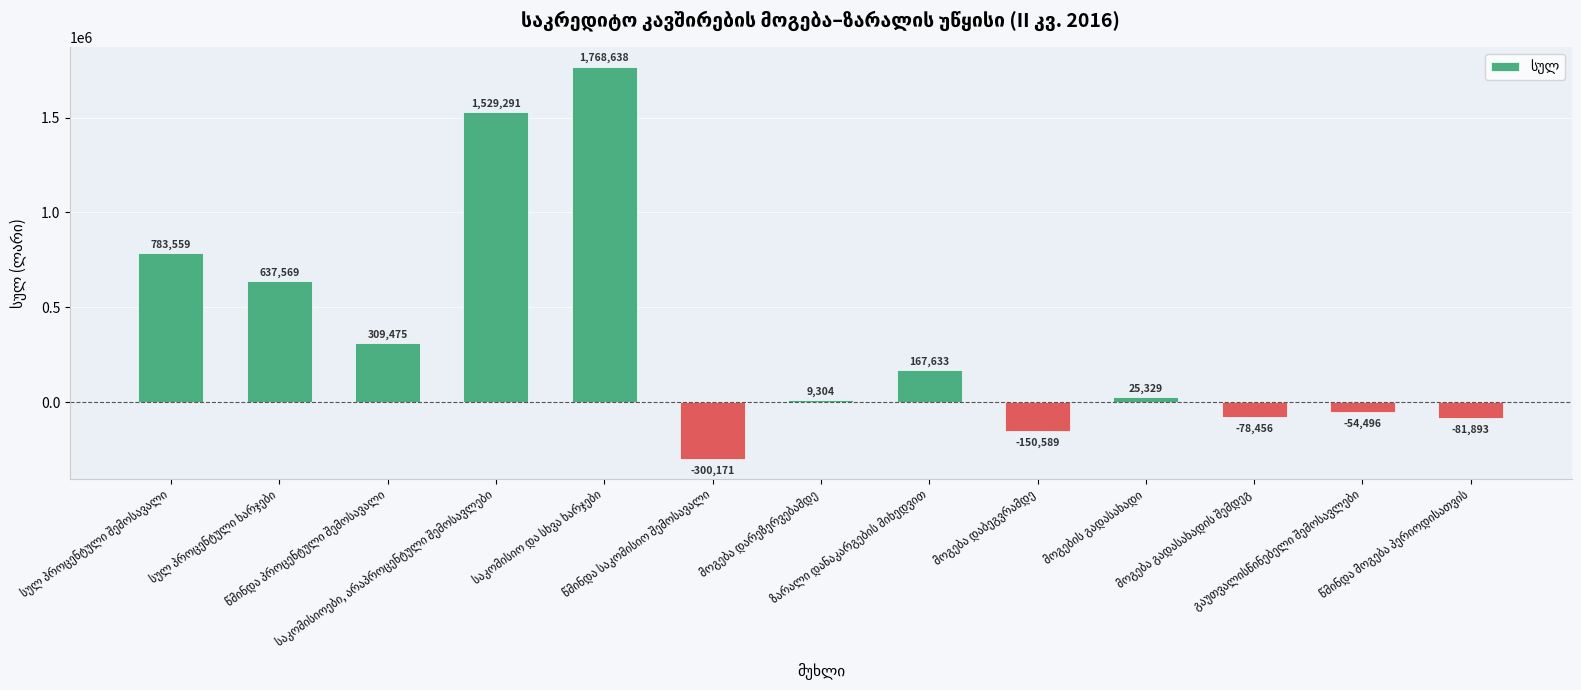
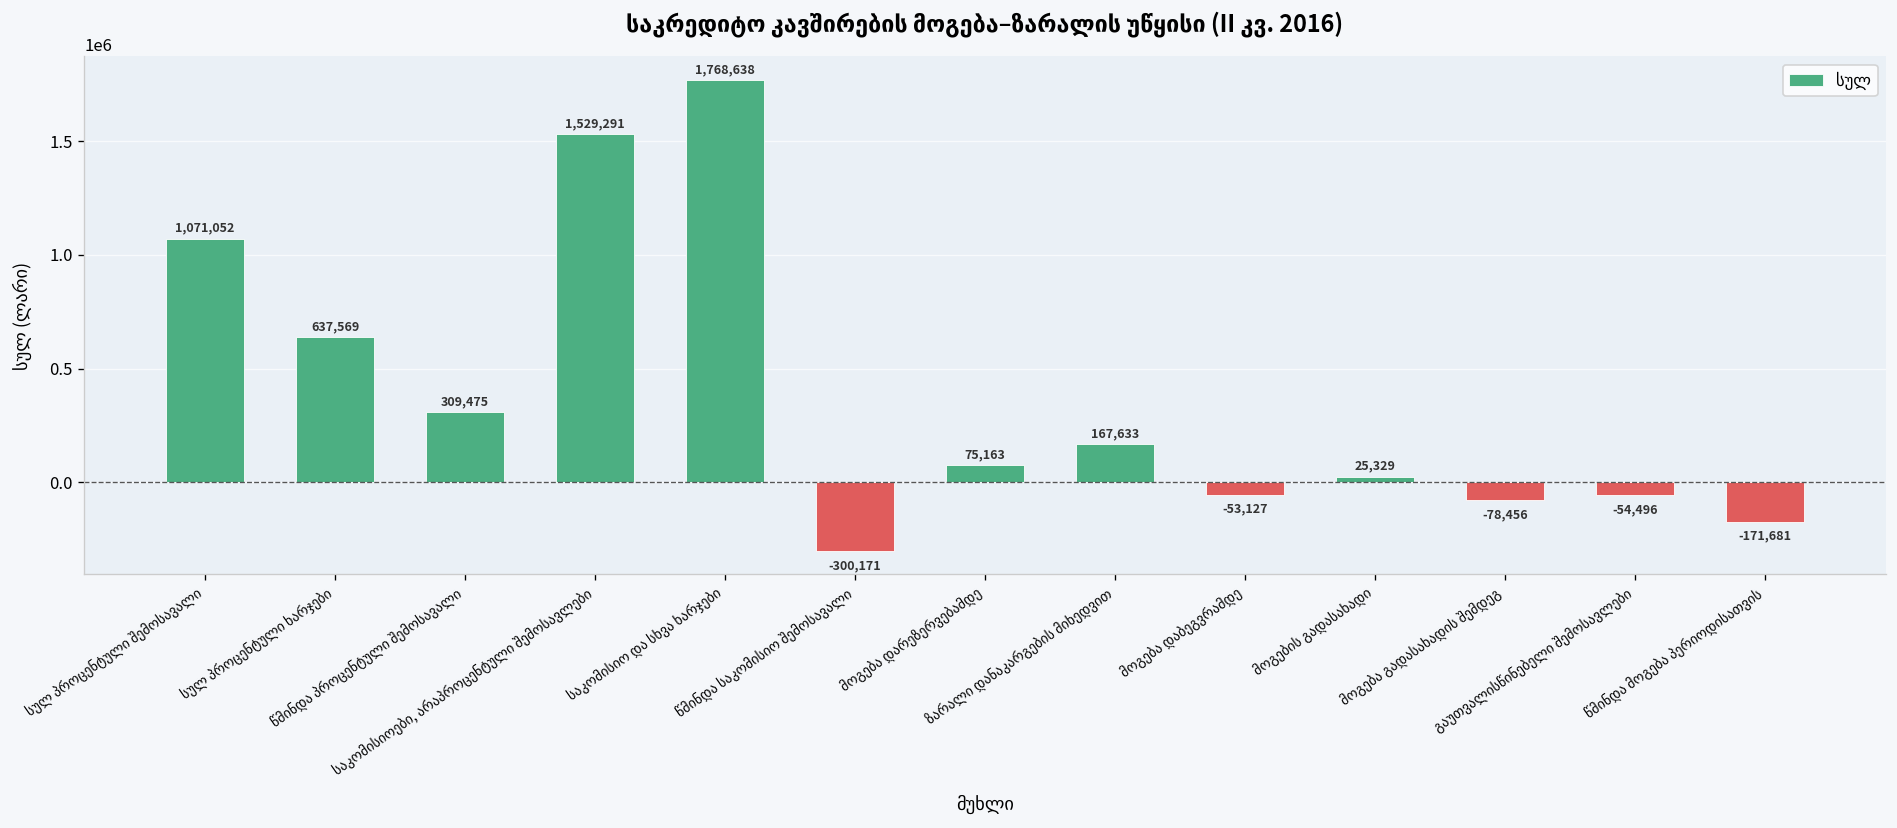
სულ პროცენტული შემოსავალი: 783,559 -> 1,071,052
მოგება დარეზერვებამდე: 9,304 -> 75,163
მოგება დაბეგვრამდე: -150,589 -> -53,127
წმინდა მოგება პერიოდისათვის: -81,893 -> -171,681
